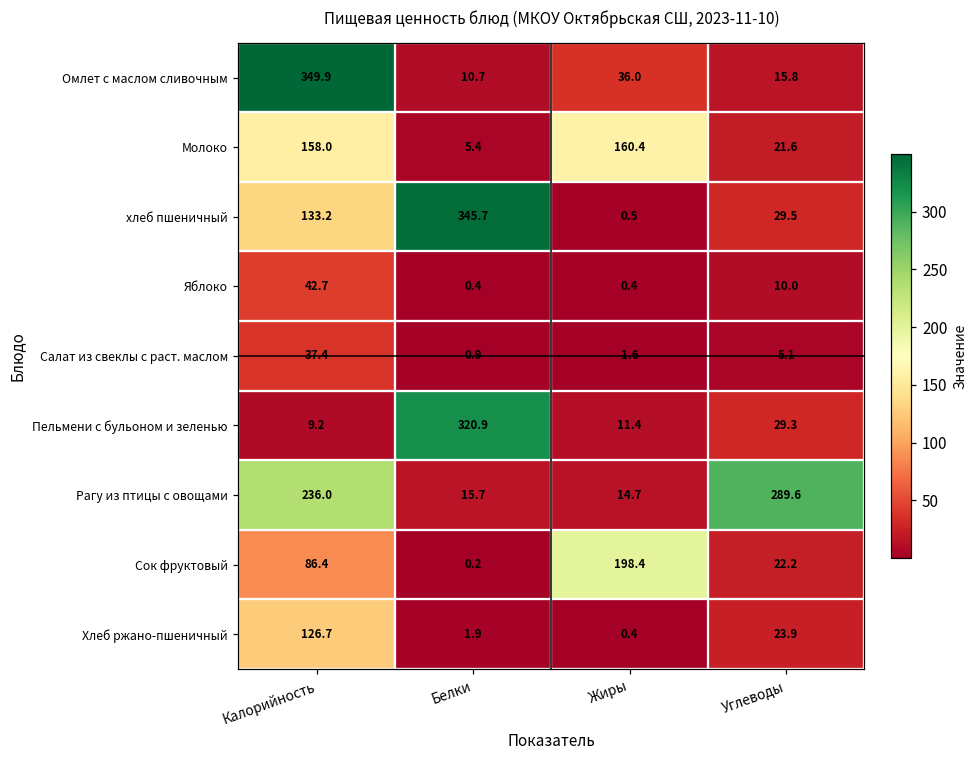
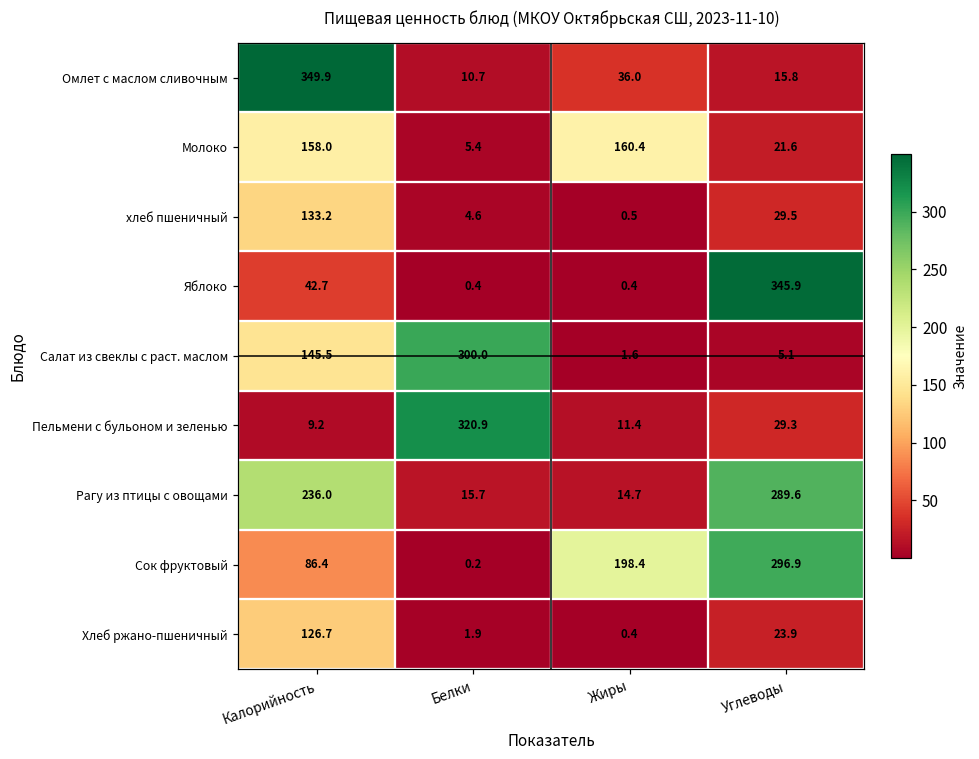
хлеб пшеничный, Белки: 345.7 -> 4.6
Яблоко, Углеводы: 10.0 -> 345.9
Салат из свеклы с раст. маслом, Калорийность: 37.4 -> 145.5
Салат из свеклы с раст. маслом, Белки: 0.9 -> 300.0
Сок фруктовый, Углеводы: 22.2 -> 296.9
